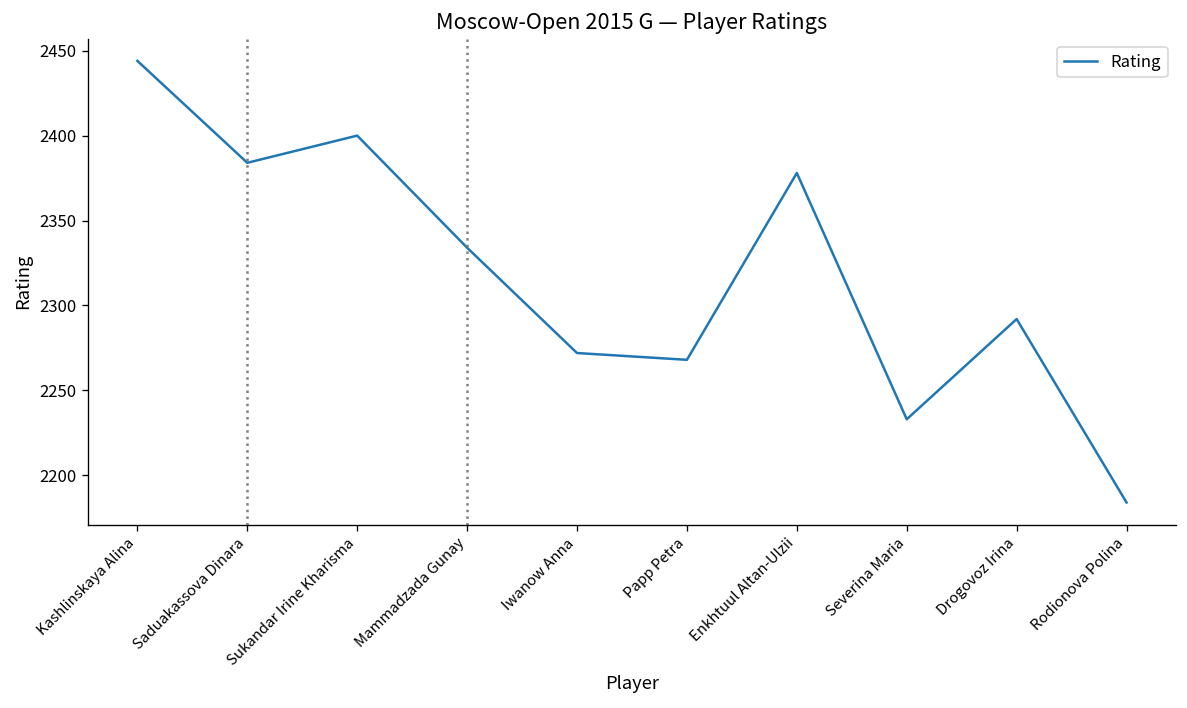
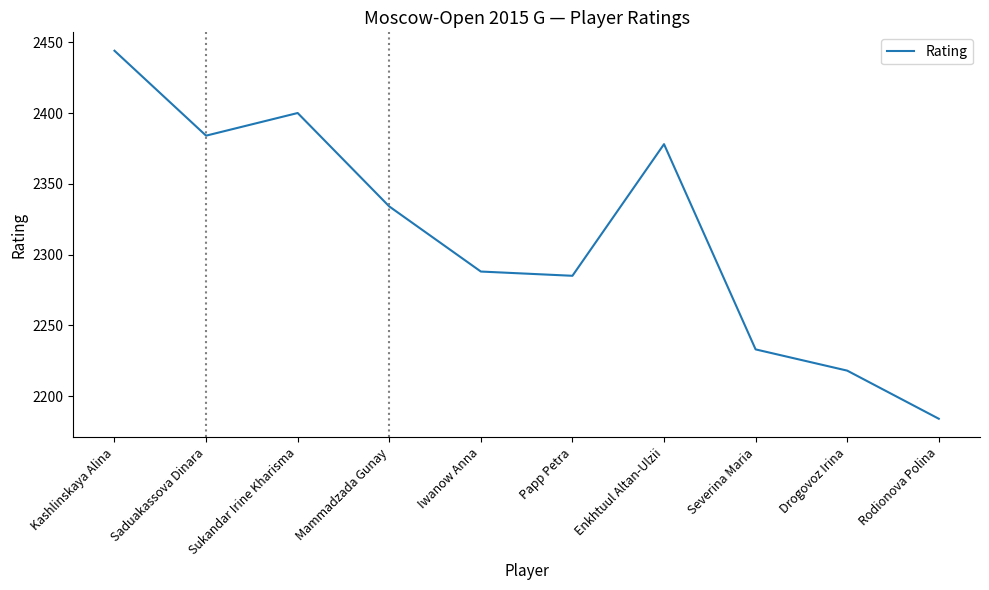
Iwanow Anna: 2272 -> 2288
Papp Petra: 2268 -> 2285
Drogovoz Irina: 2292 -> 2218
